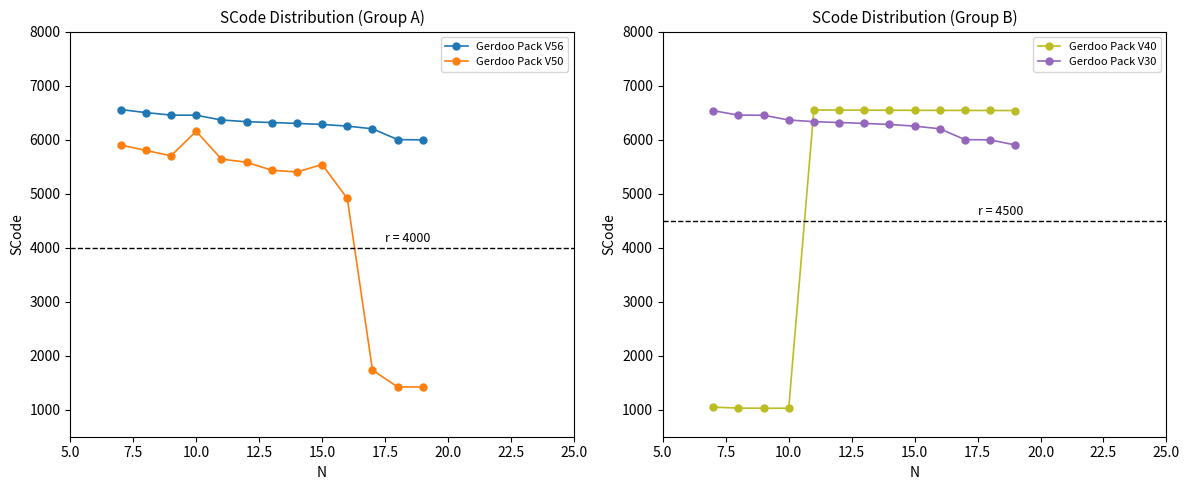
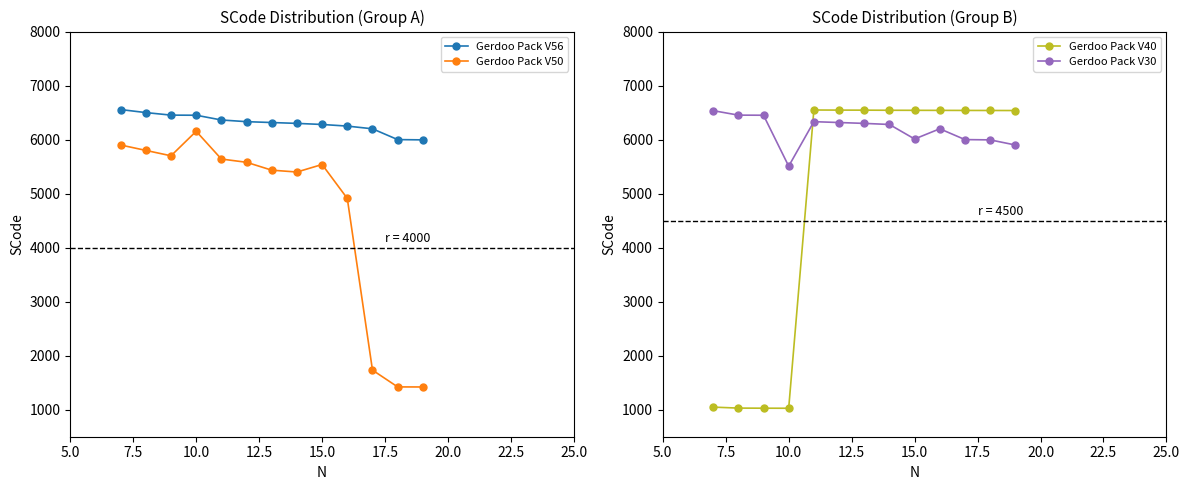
SCode Distribution (Group B), Gerdoo Pack V30, 10.0: 6400 -> 5500
SCode Distribution (Group B), Gerdoo Pack V30, 15.0: 6300 -> 6000
